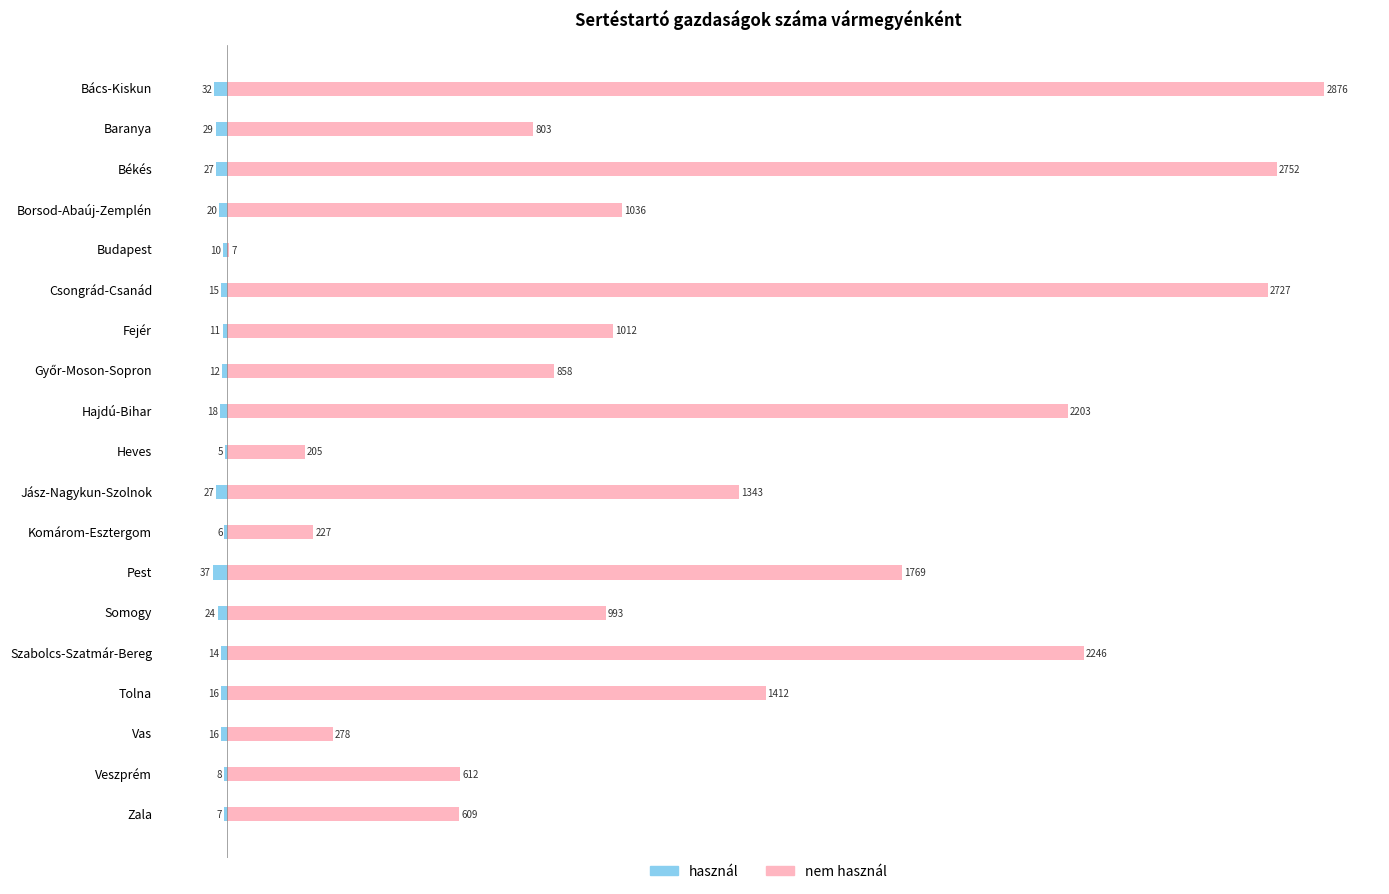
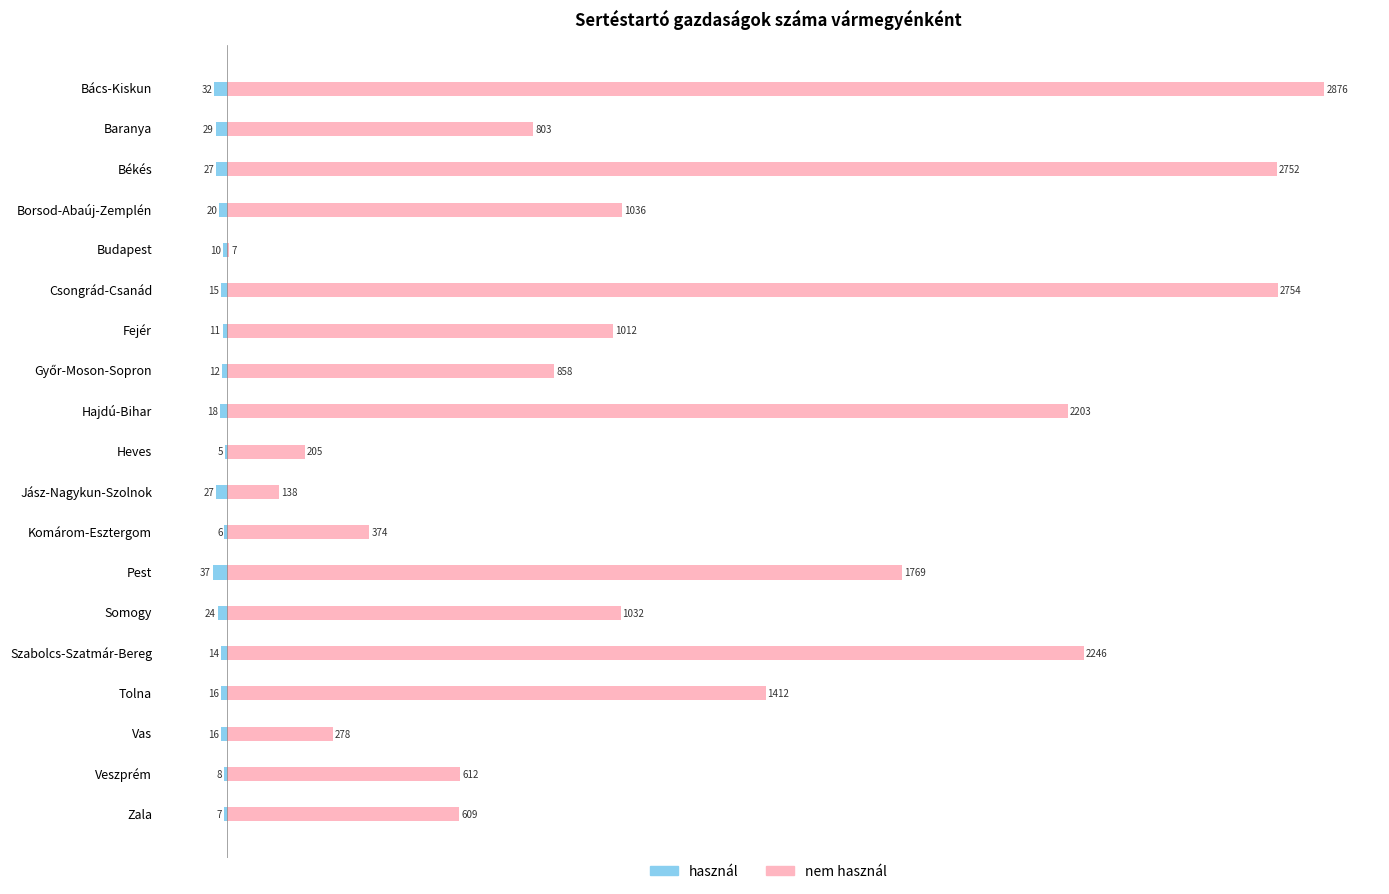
nem használ, Csongrád-Csanád: 2727 -> 2754
nem használ, Jász-Nagykun-Szolnok: 1343 -> 138
nem használ, Komárom-Esztergom: 227 -> 374
nem használ, Somogy: 993 -> 1032
